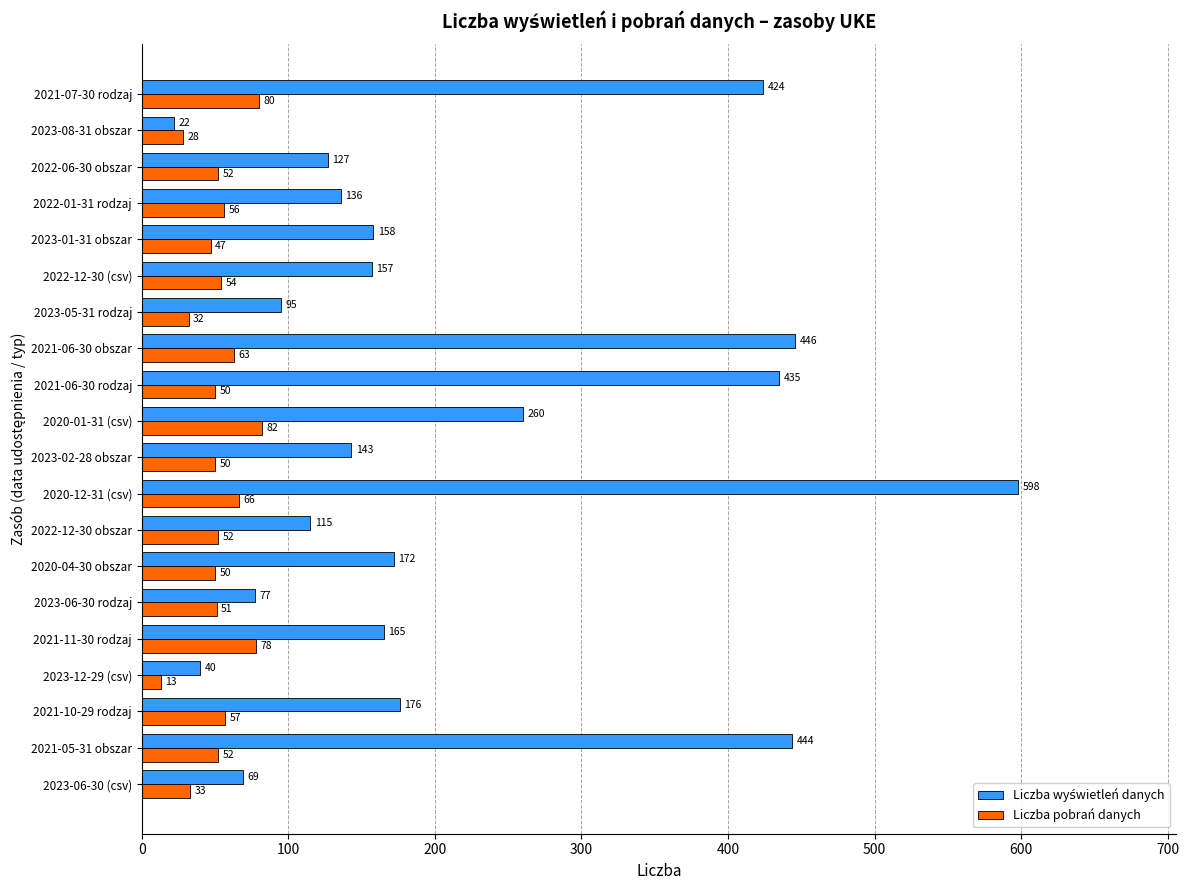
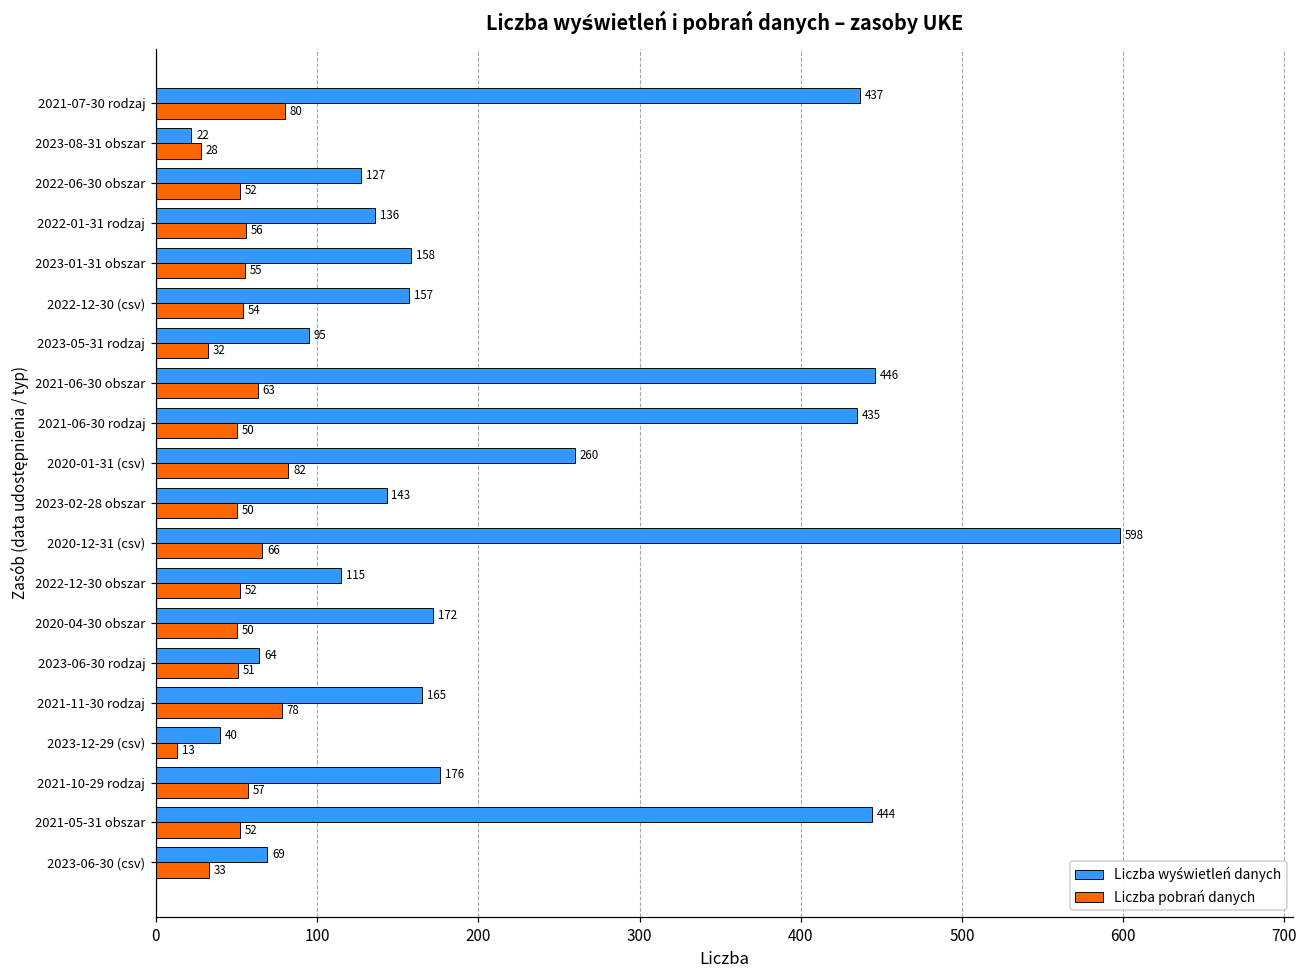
Liczba wyświetleń danych, 2021-07-30 rodzaj: 424 -> 437
Liczba pobrań danych, 2023-01-31 obszar: 47 -> 55
Liczba wyświetleń danych, 2023-06-30 rodzaj: 77 -> 64
